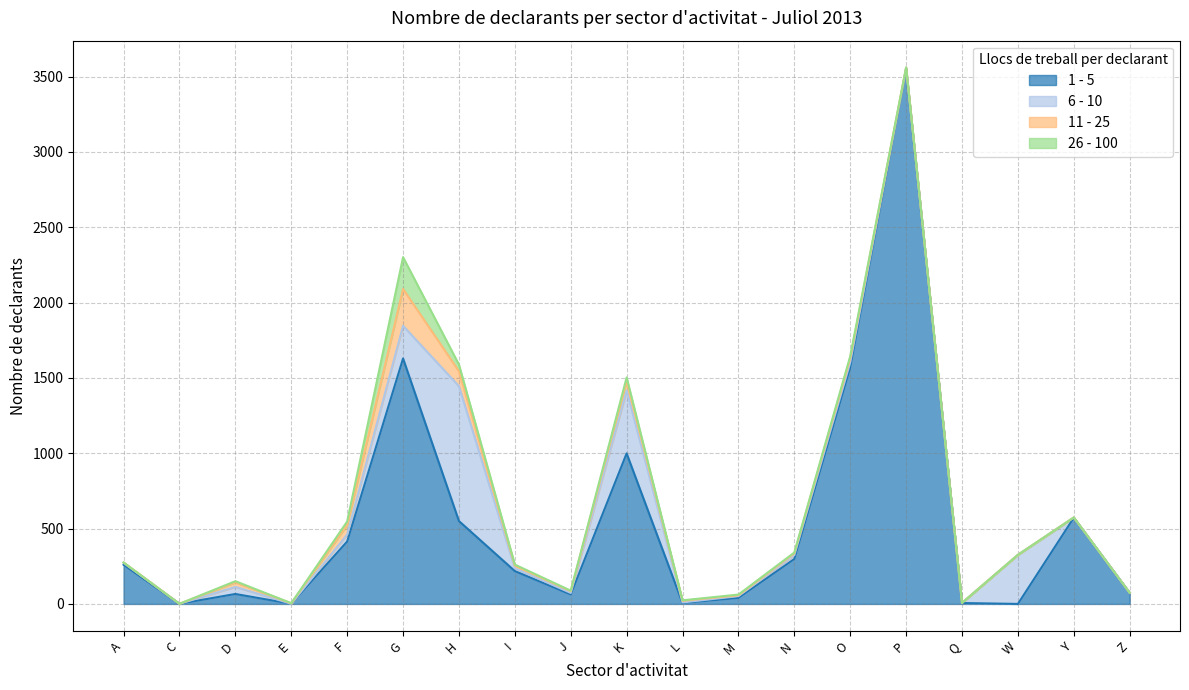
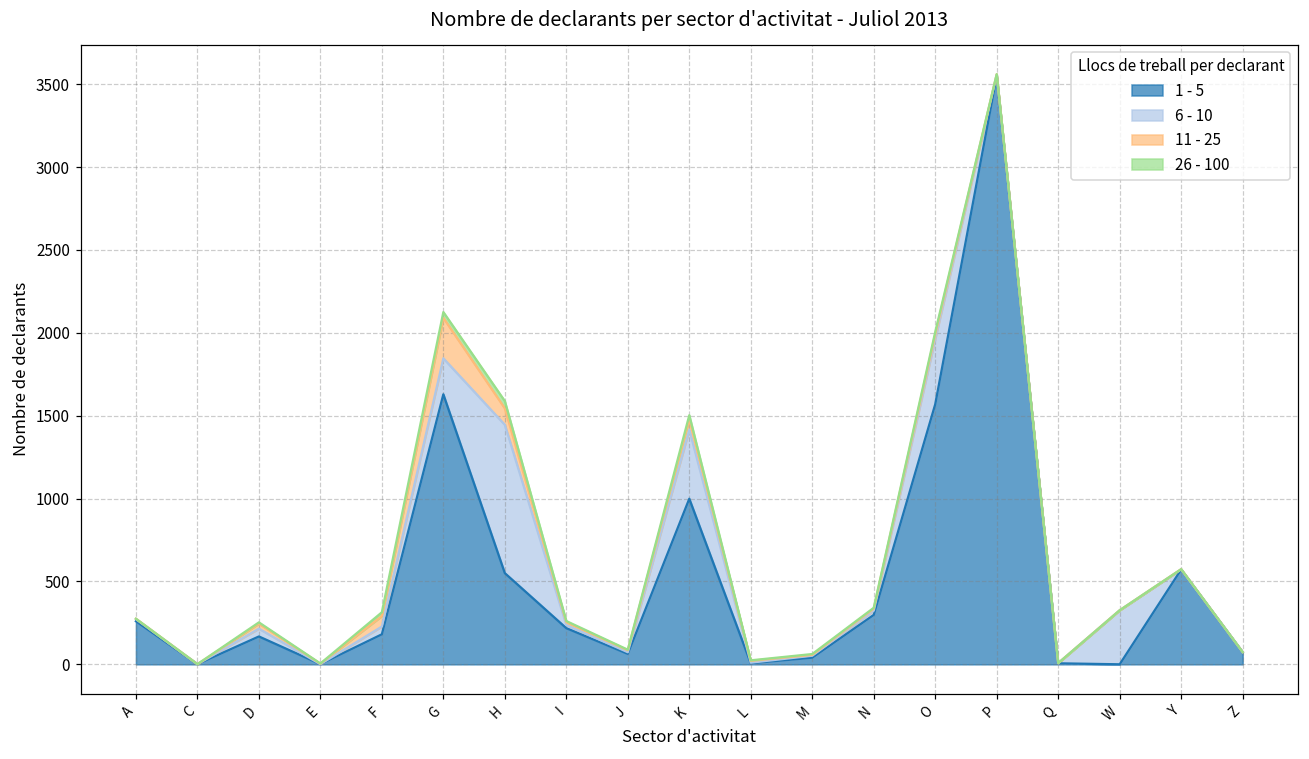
1 - 5, D: 70 -> 170
1 - 5, F: 410 -> 180
26 - 100, G: 210 -> 40
6 - 10, O: 30 -> 400
